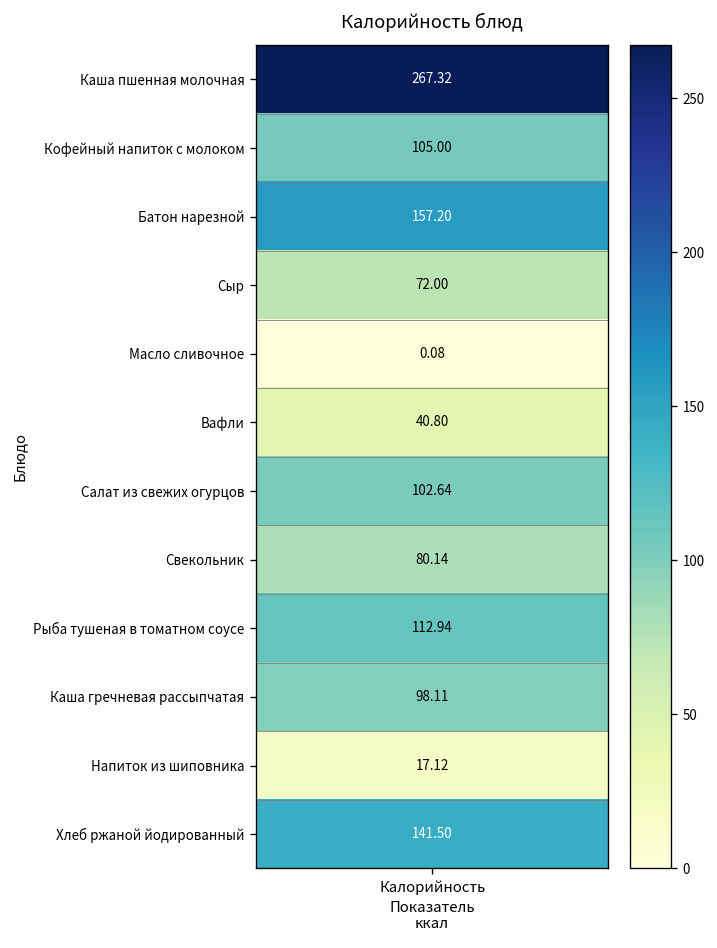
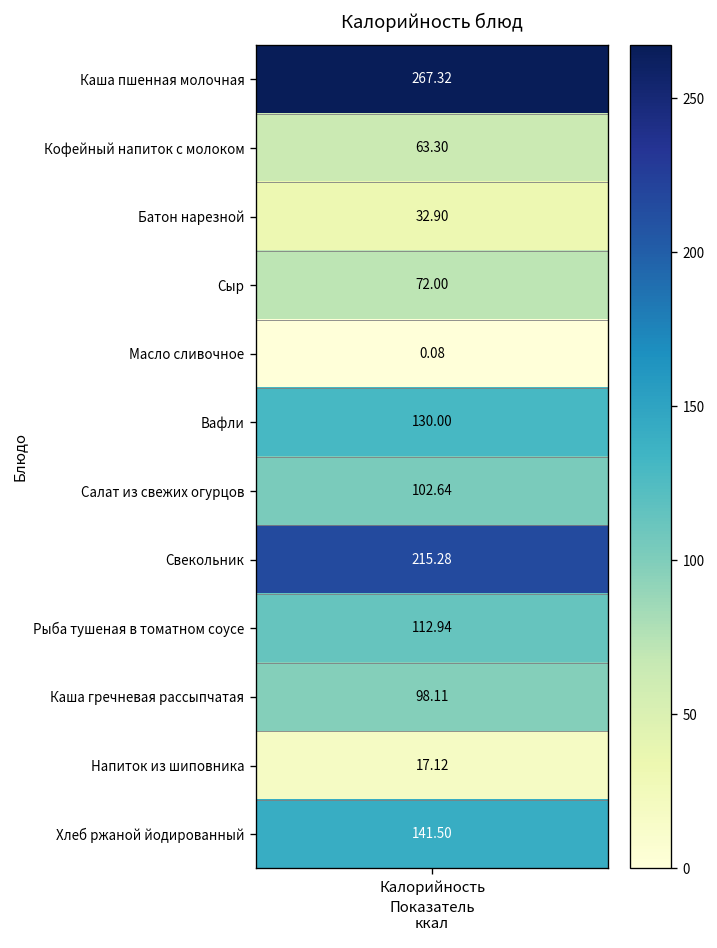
Кофейный напиток с молоком, Калорийность: 105.00 -> 63.30
Батон нарезной, Калорийность: 157.20 -> 32.90
Вафли, Калорийность: 40.80 -> 130.00
Свекольник, Калорийность: 80.14 -> 215.28
